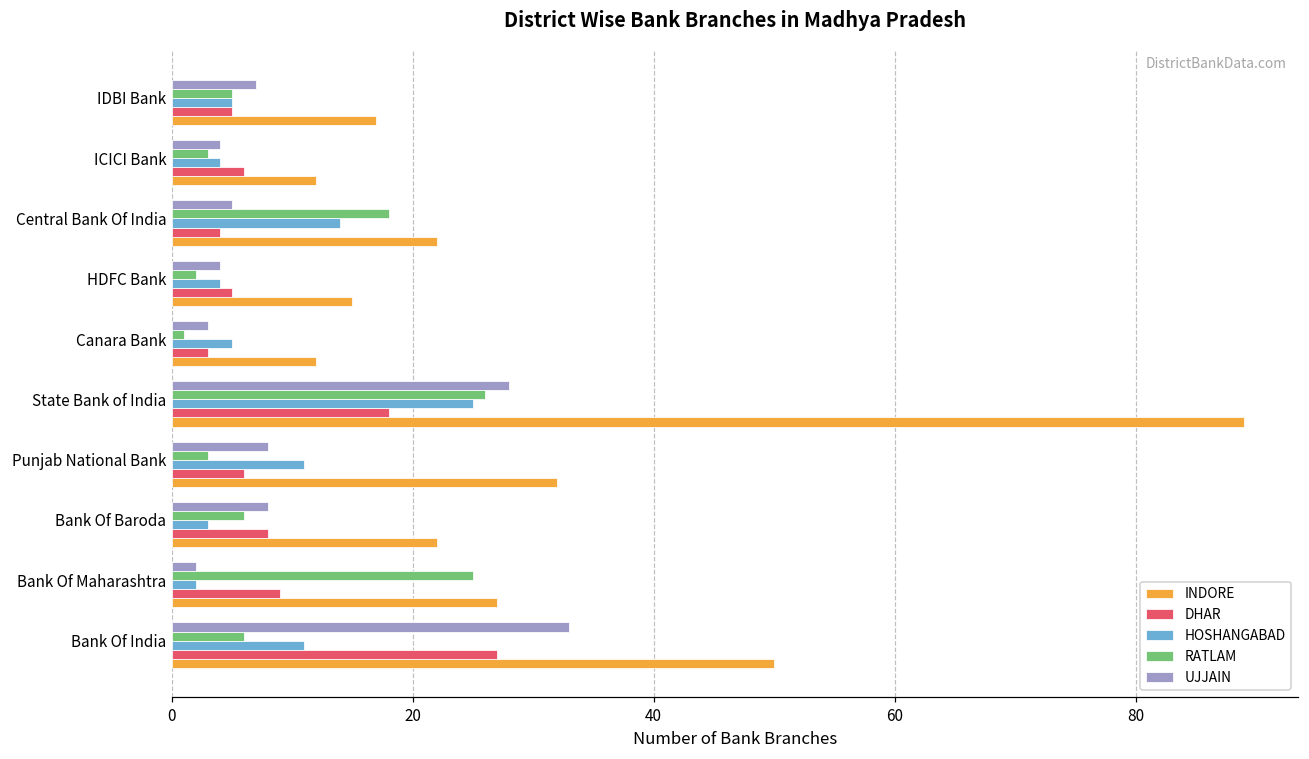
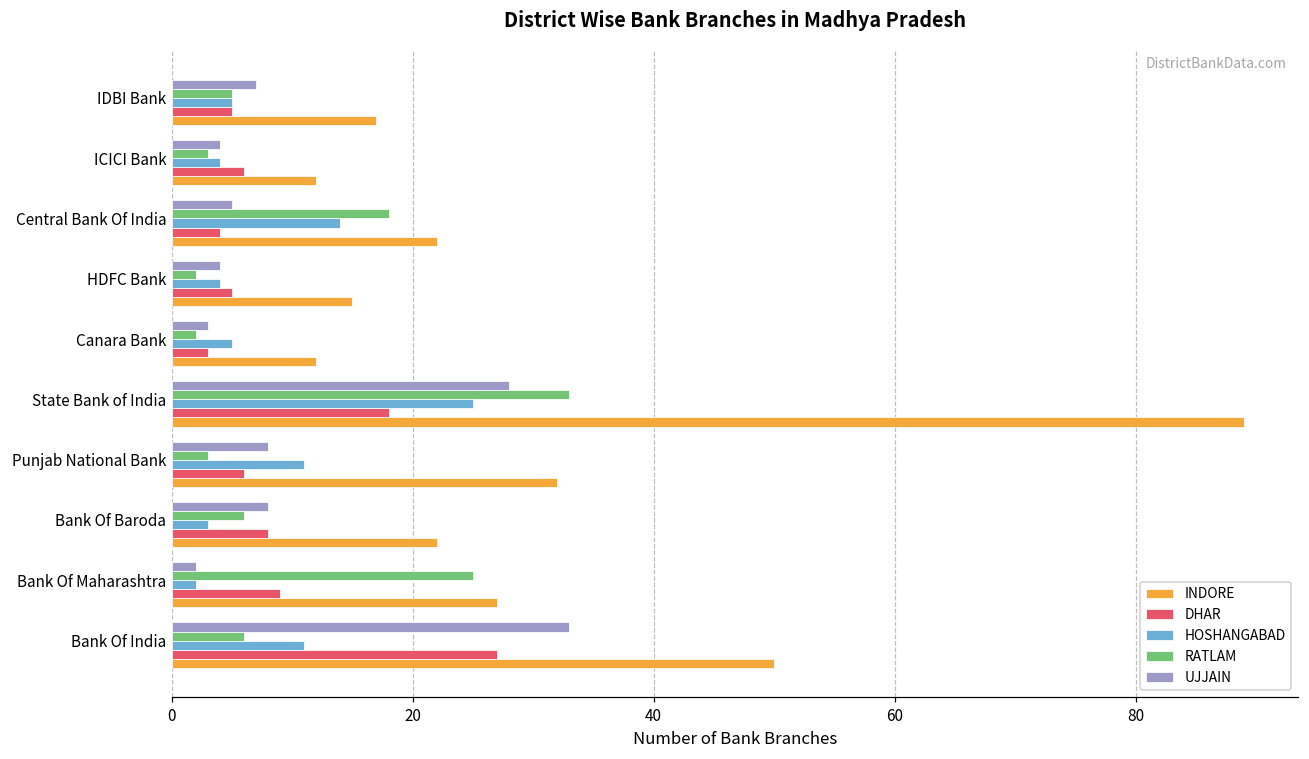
RATLAM, Canara Bank: 1 -> 2
RATLAM, State Bank of India: 26 -> 33
